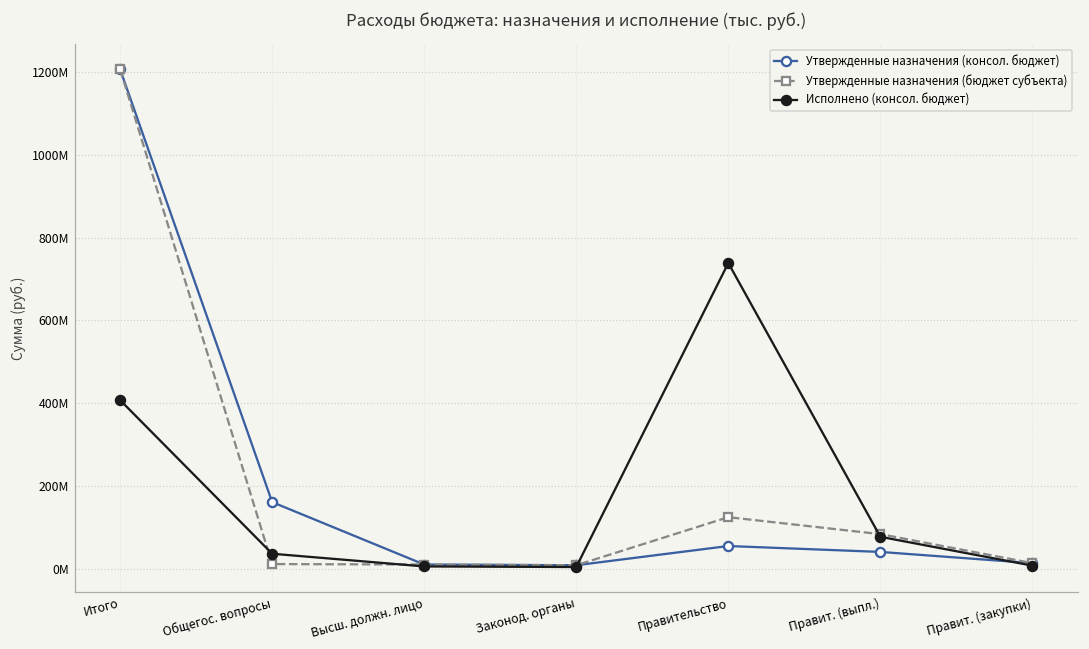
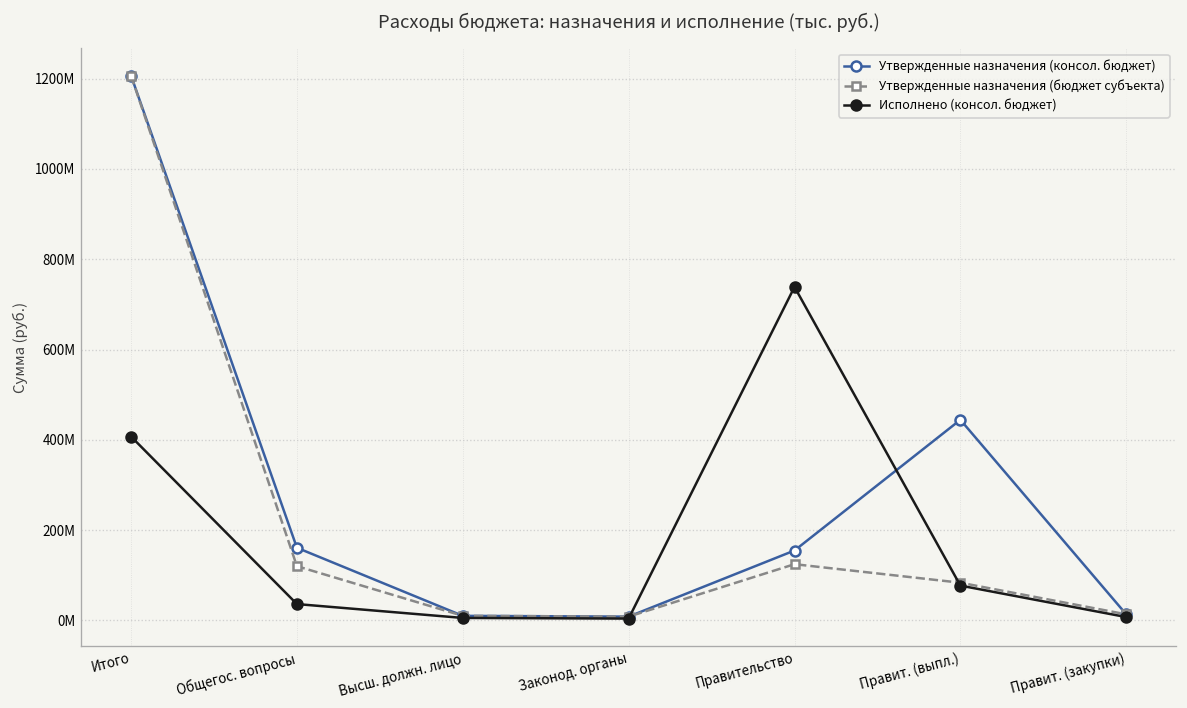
Утвержденные назначения (бюджет субъекта), Общегос. вопросы: 10000000 -> 120000000
Утвержденные назначения (консол. бюджет), Правительство: 50000000 -> 150000000
Утвержденные назначения (консол. бюджет), Правит. (выпл.): 40000000 -> 440000000
